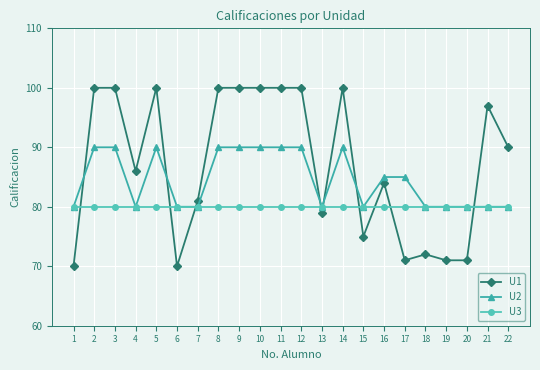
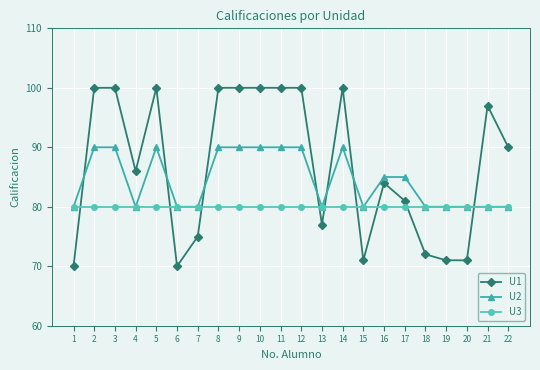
U1, 7: 81 -> 75
U1, 13: 79 -> 77
U1, 15: 75 -> 71
U1, 17: 71 -> 81
